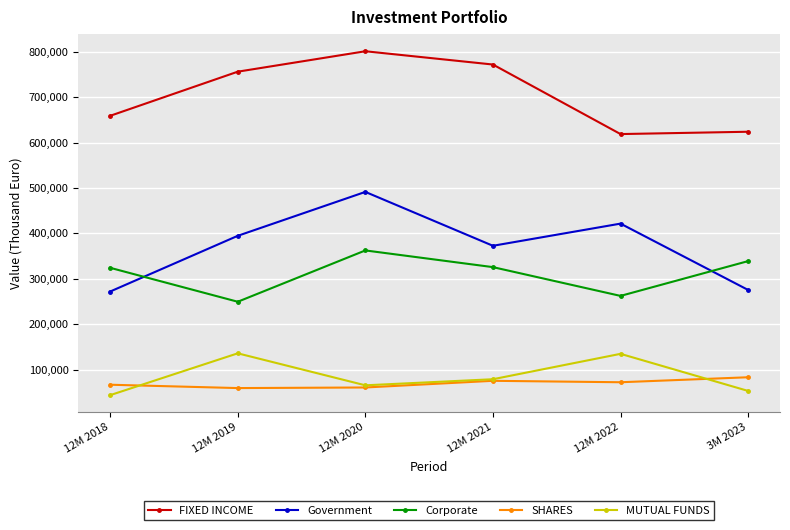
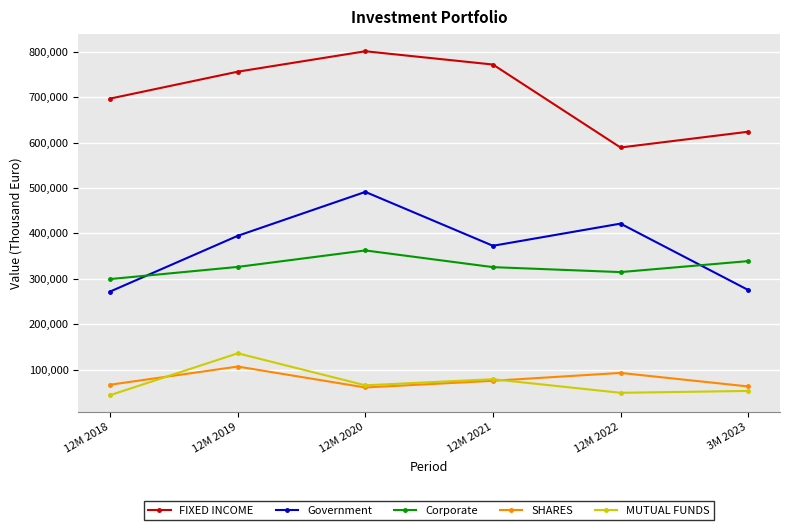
FIXED INCOME, 12M 2018: 660,000 -> 700,000
Corporate, 12M 2018: 320,000 -> 300,000
Corporate, 12M 2019: 250,000 -> 330,000
SHARES, 12M 2019: 60,000 -> 110,000
FIXED INCOME, 12M 2022: 620,000 -> 590,000
Corporate, 12M 2022: 260,000 -> 310,000
SHARES, 12M 2022: 70,000 -> 90,000
MUTUAL FUNDS, 12M 2022: 130,000 -> 50,000
SHARES, 3M 2023: 80,000 -> 60,000
